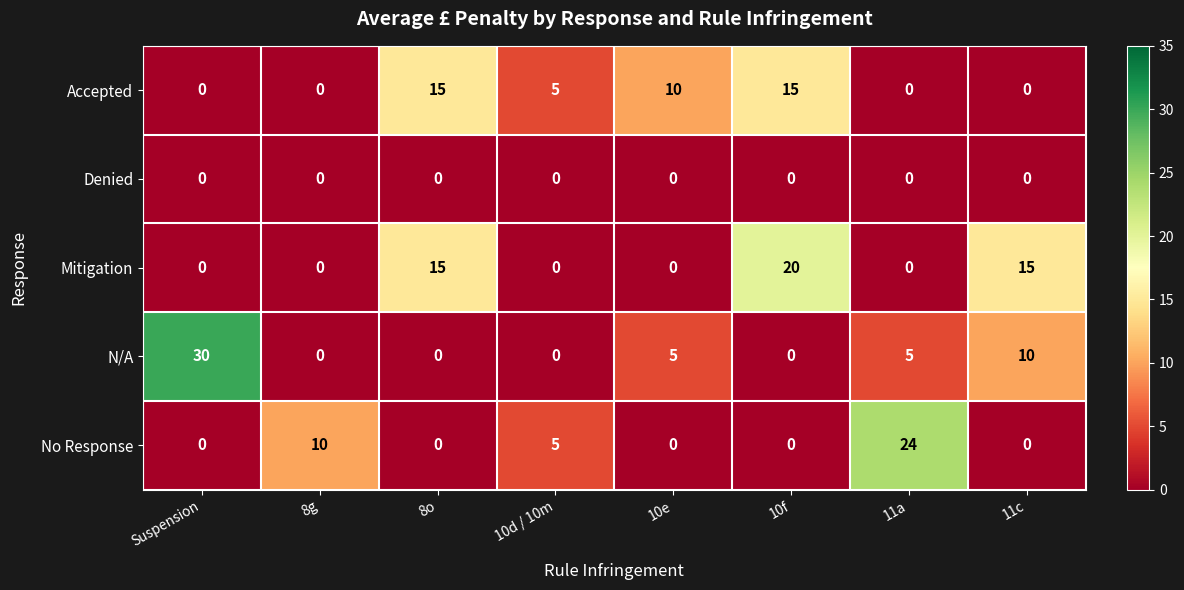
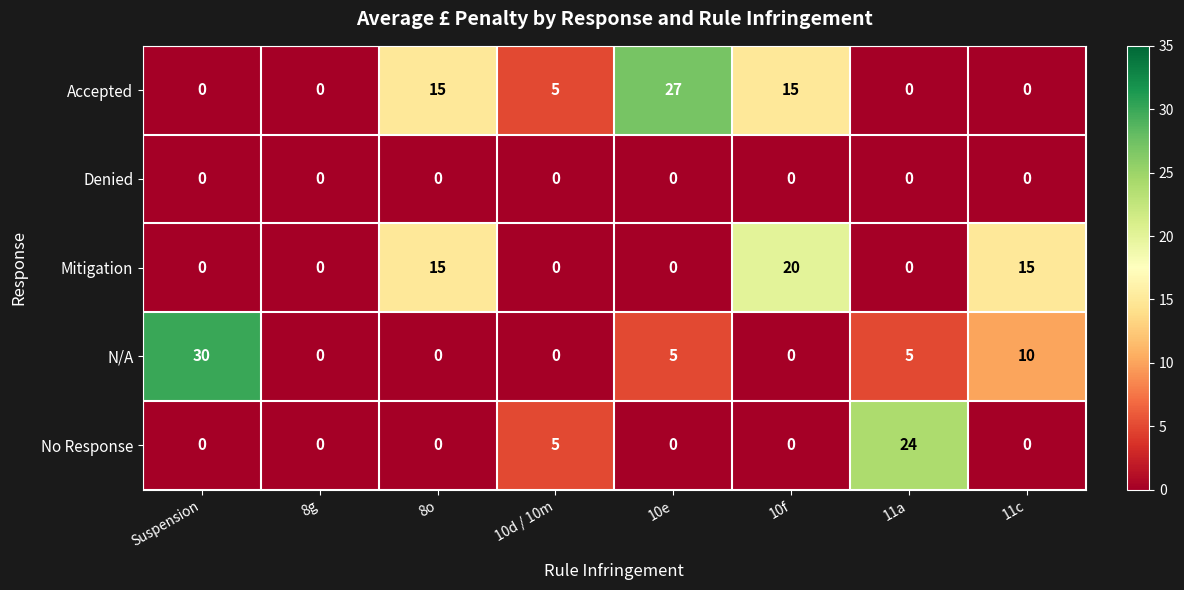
Accepted, 10e: 10 -> 27
No Response, 8g: 10 -> 0
